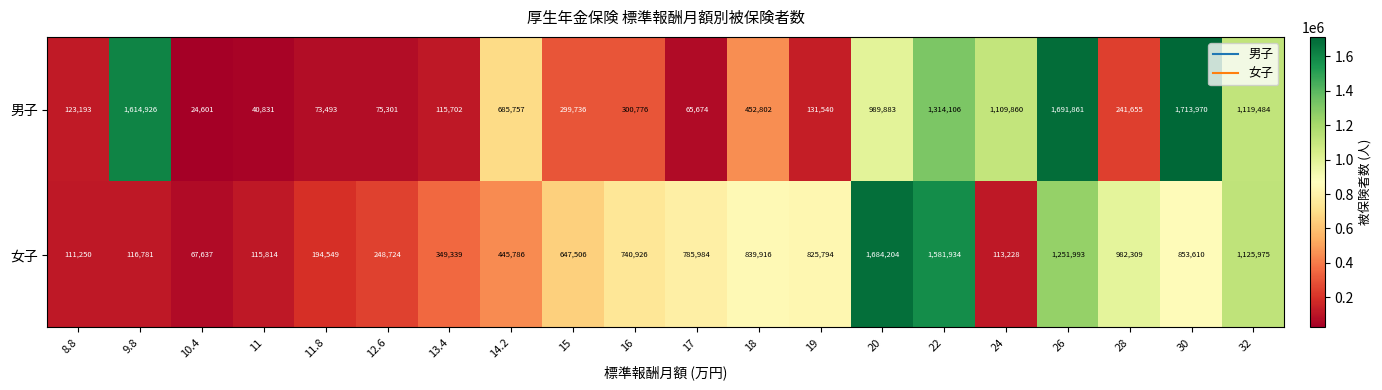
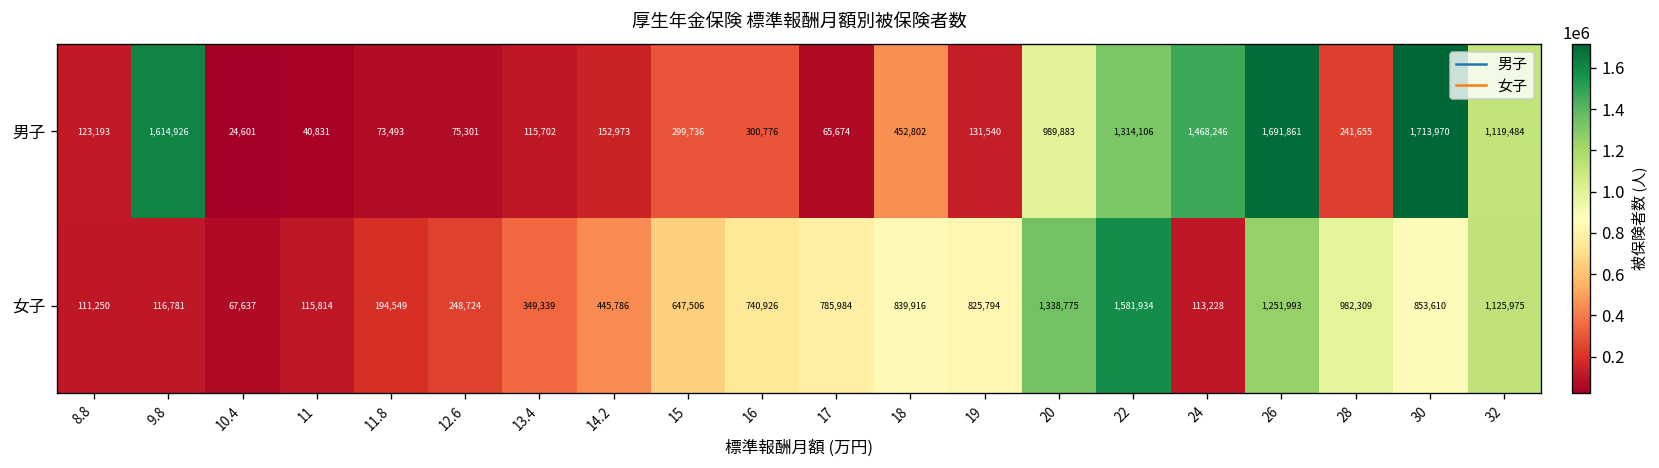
男子, 14.2: 685,757 -> 152,973
男子, 24: 1,109,860 -> 1,468,246
女子, 20: 1,684,204 -> 1,338,775
